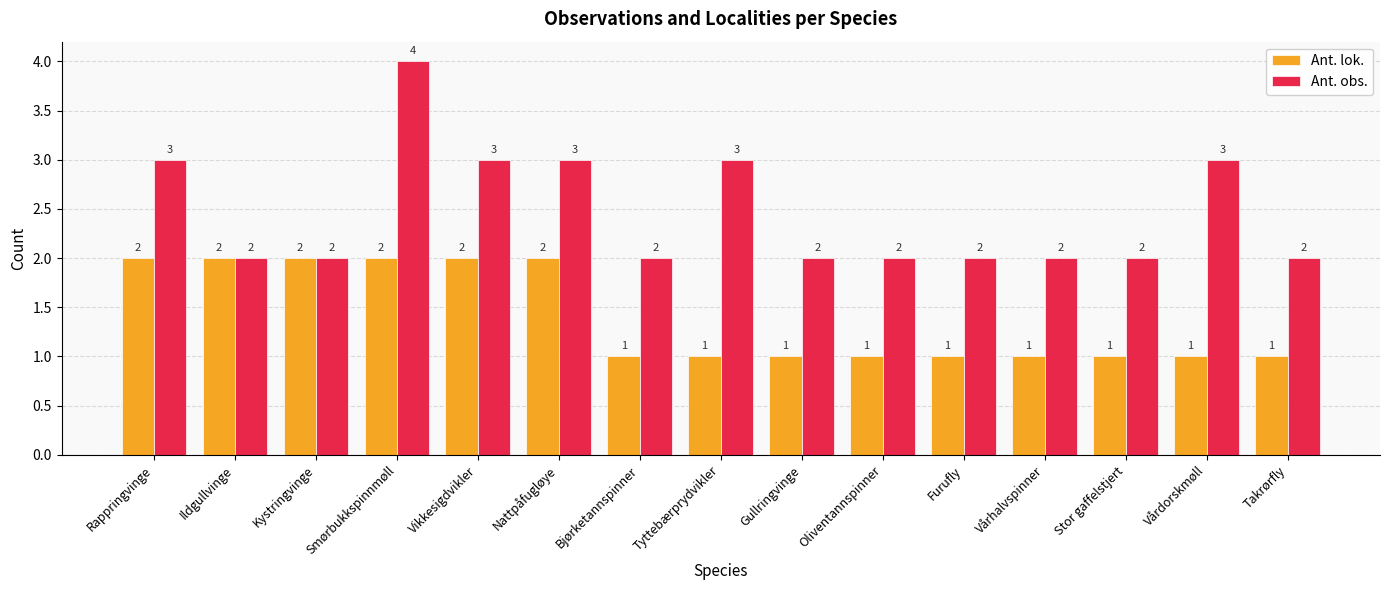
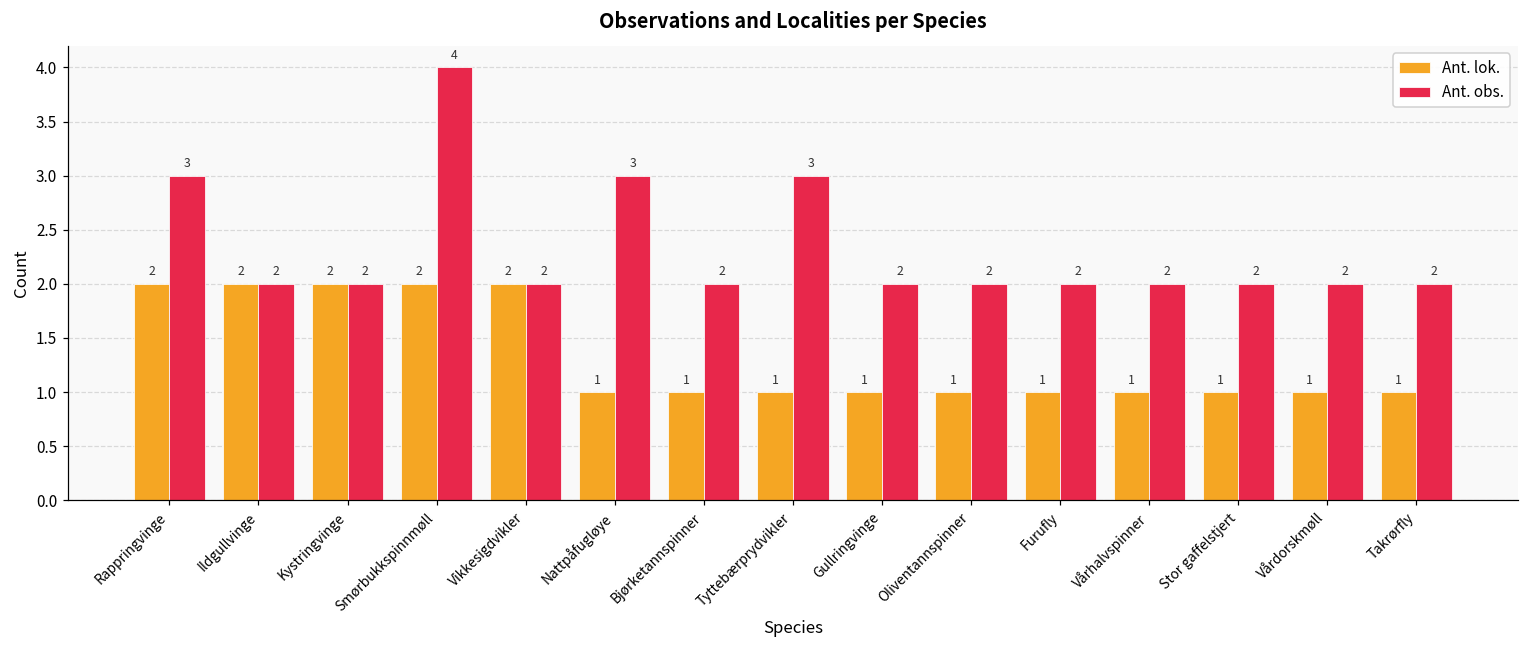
Ant. obs., Vikkesigdvikler: 3 -> 2
Ant. lok., Nattpåfugløye: 2 -> 1
Ant. obs., Vårdorskmøll: 3 -> 2
